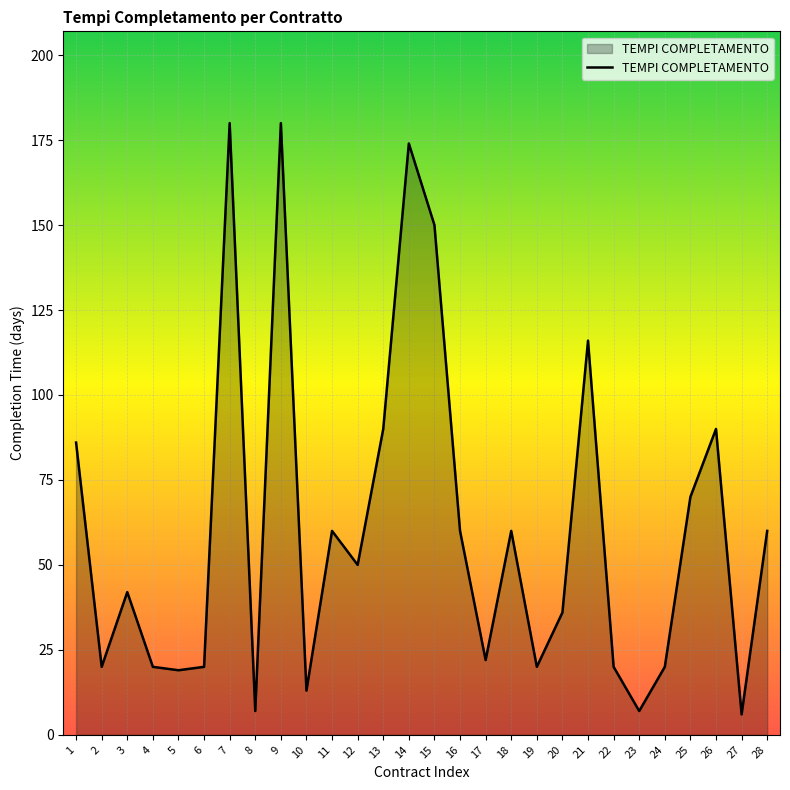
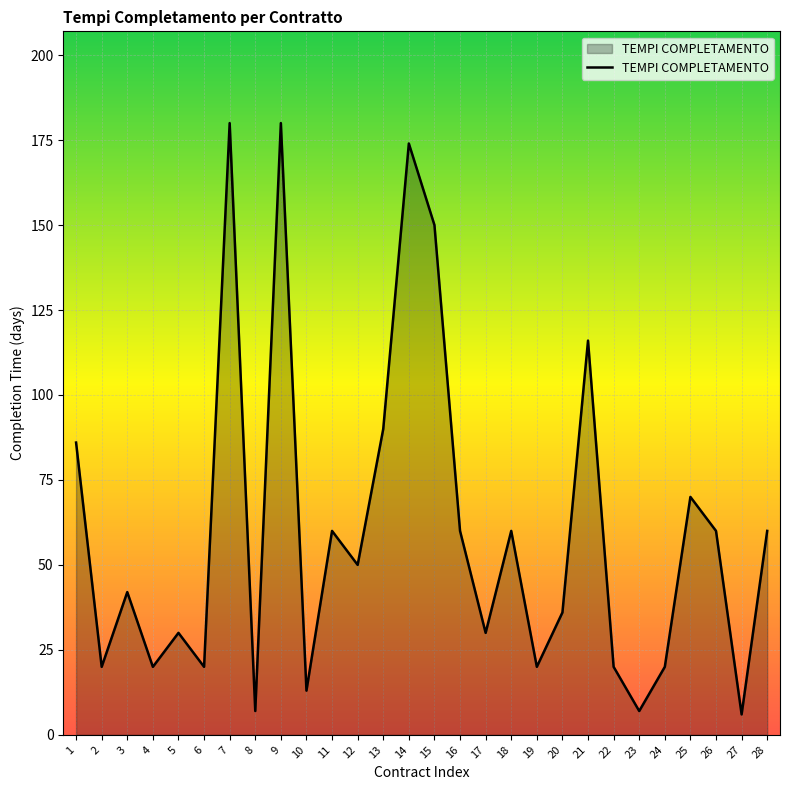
5: 19 -> 30
17: 22 -> 30
26: 90 -> 60
